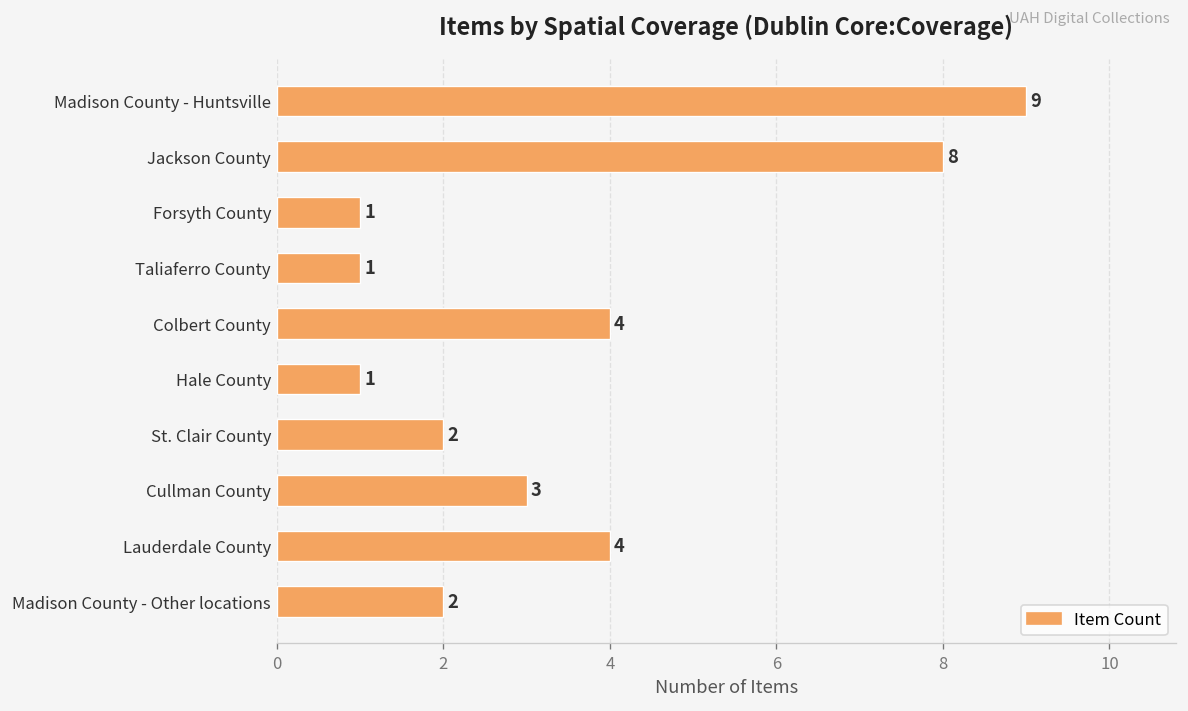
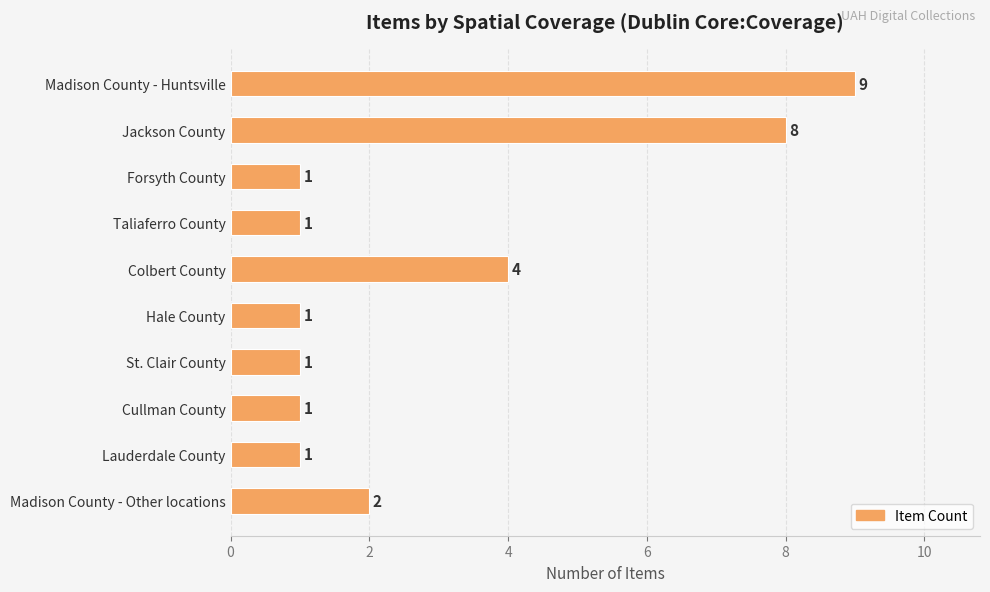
St. Clair County: 2 -> 1
Cullman County: 3 -> 1
Lauderdale County: 4 -> 1
